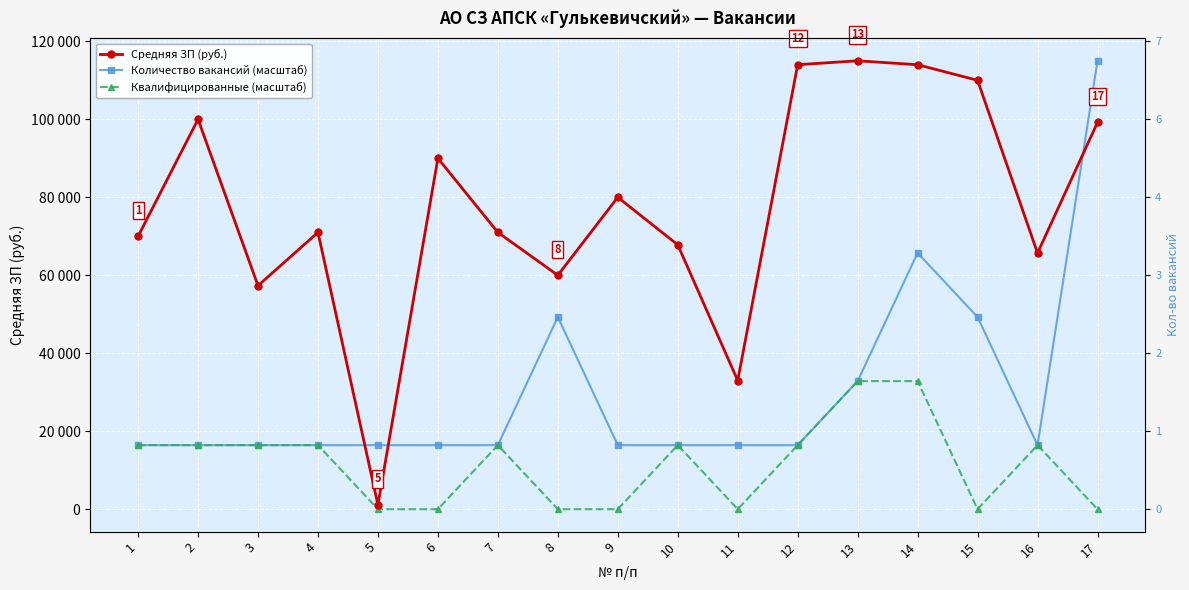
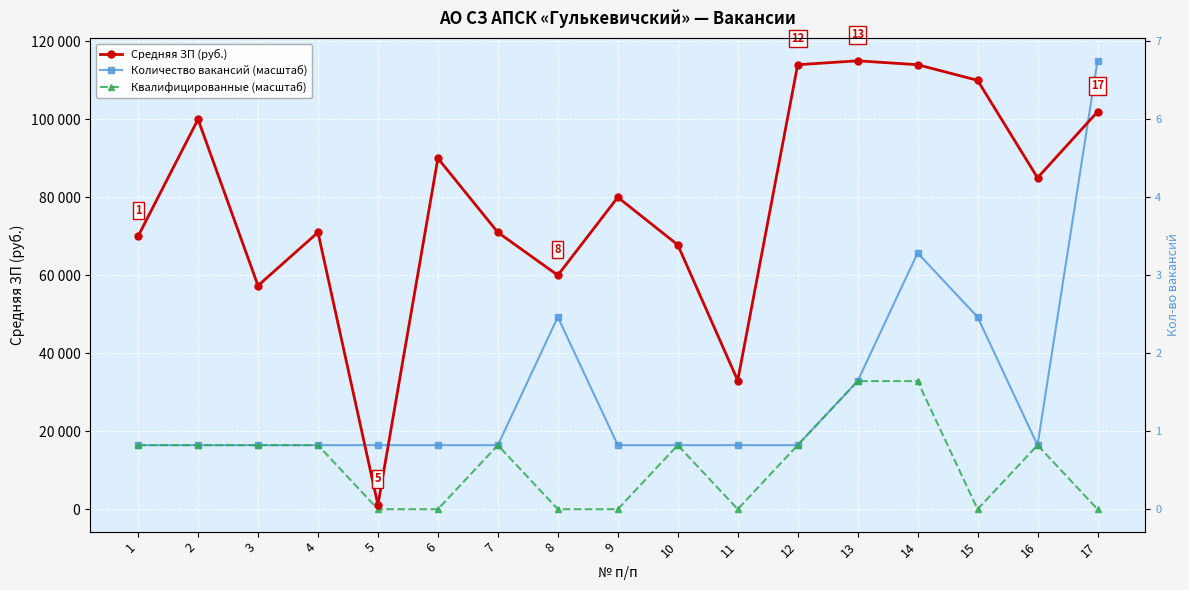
Средняя ЗП (руб.), 16: 66000 -> 85000
Средняя ЗП (руб.), 17: 99000 -> 102000
